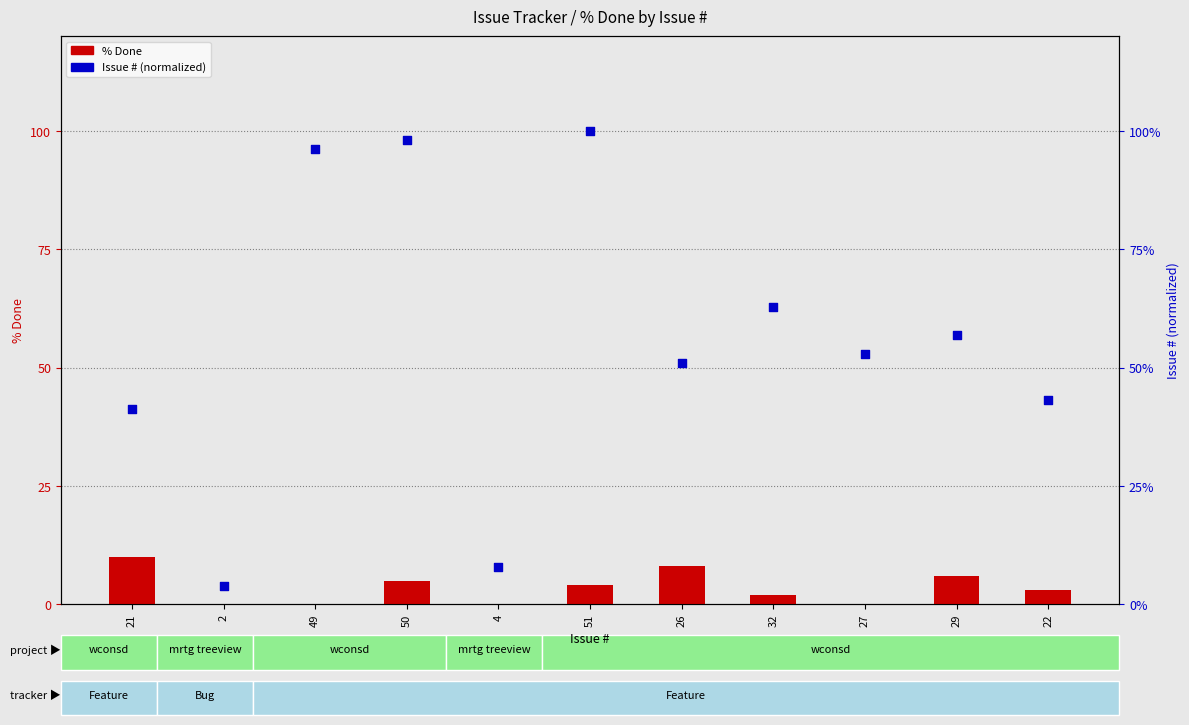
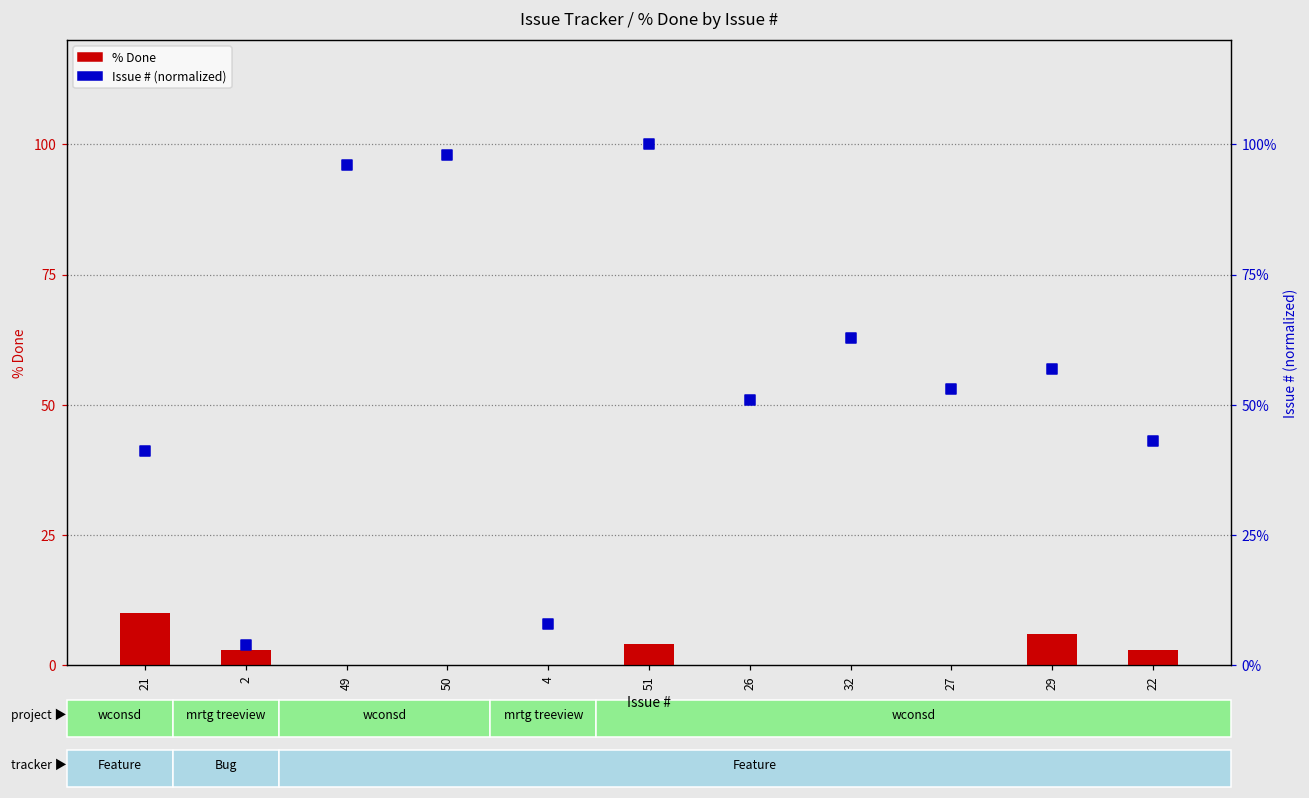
% Done, 2: 0 -> 3
% Done, 50: 5 -> 0
% Done, 26: 8 -> 0
% Done, 32: 2 -> 0
